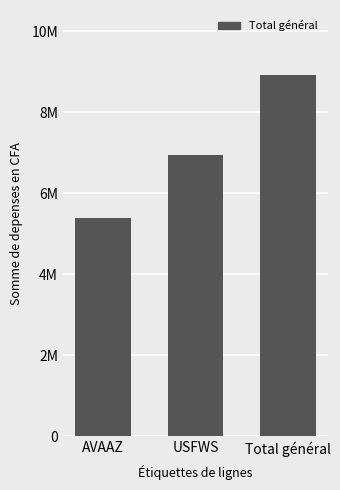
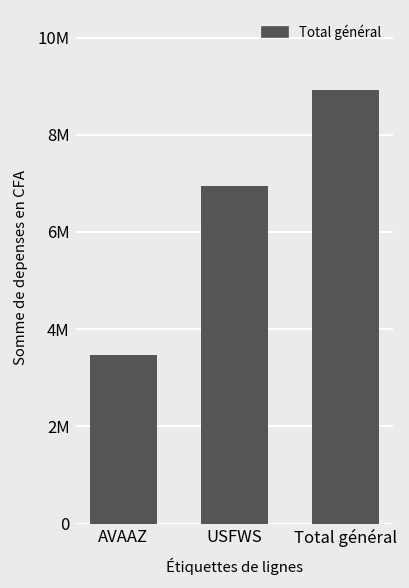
AVAAZ: 5400000 -> 3500000
